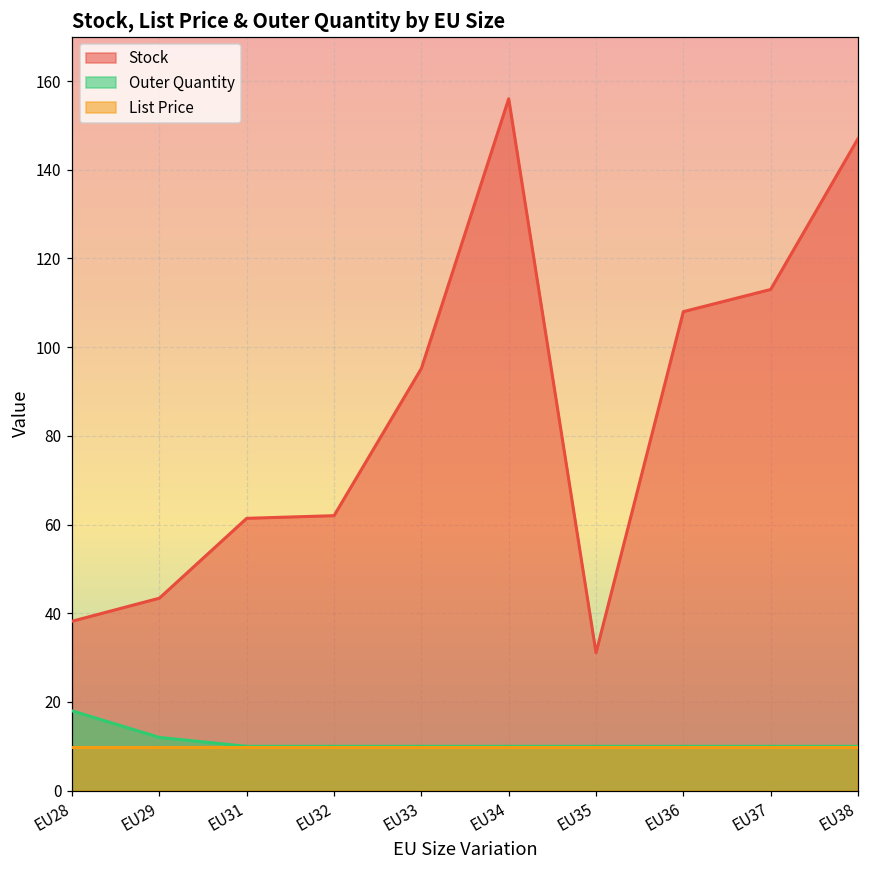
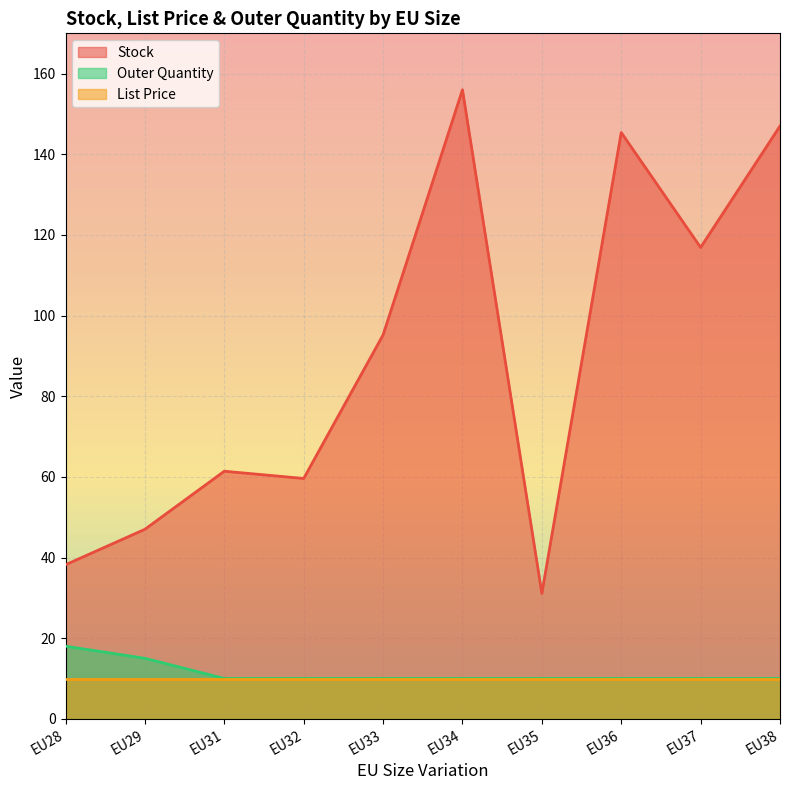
Stock, EU29: 43 -> 47
Outer Quantity, EU29: 12 -> 15
Stock, EU32: 62 -> 60
Stock, EU36: 108 -> 145
Stock, EU37: 113 -> 117
